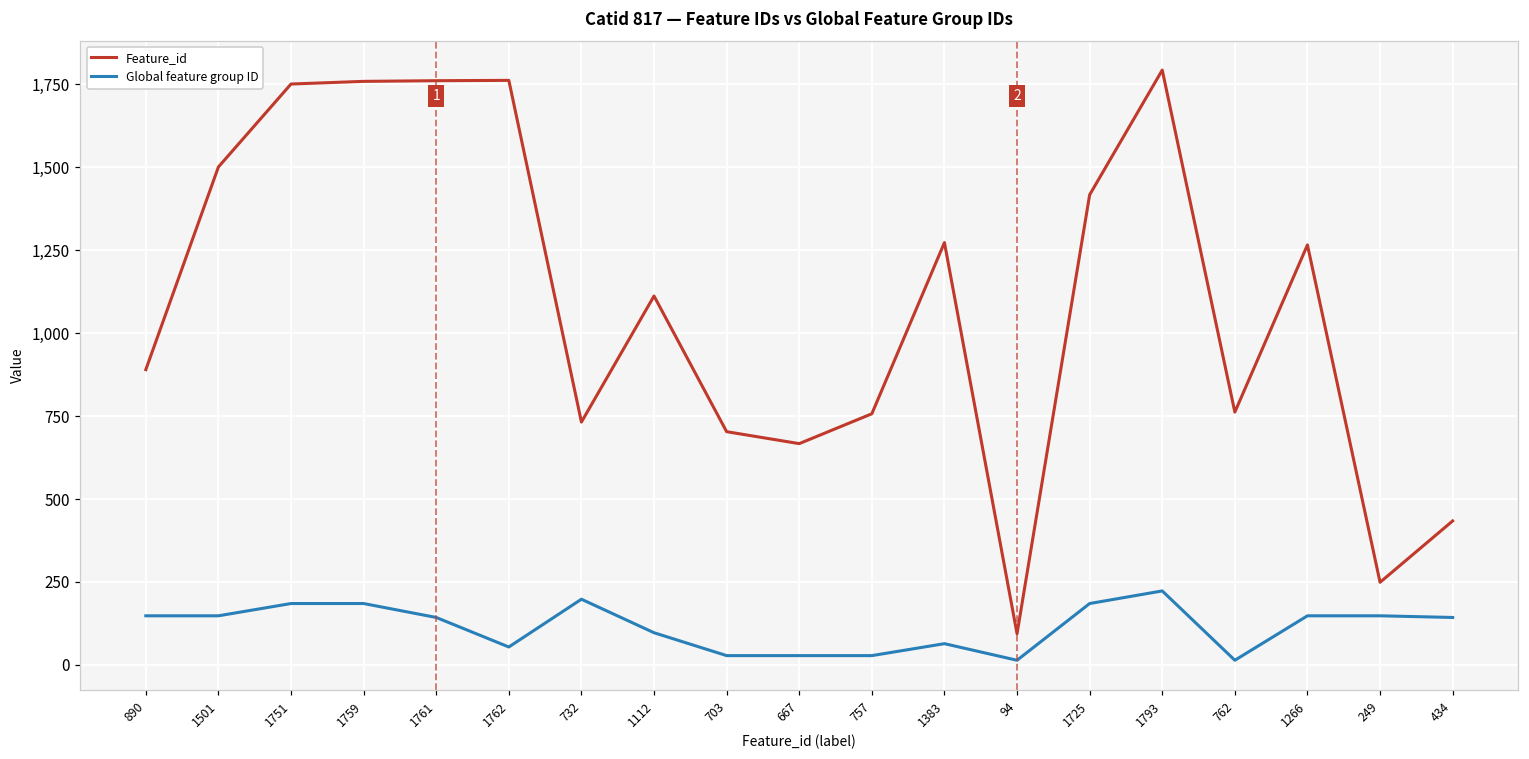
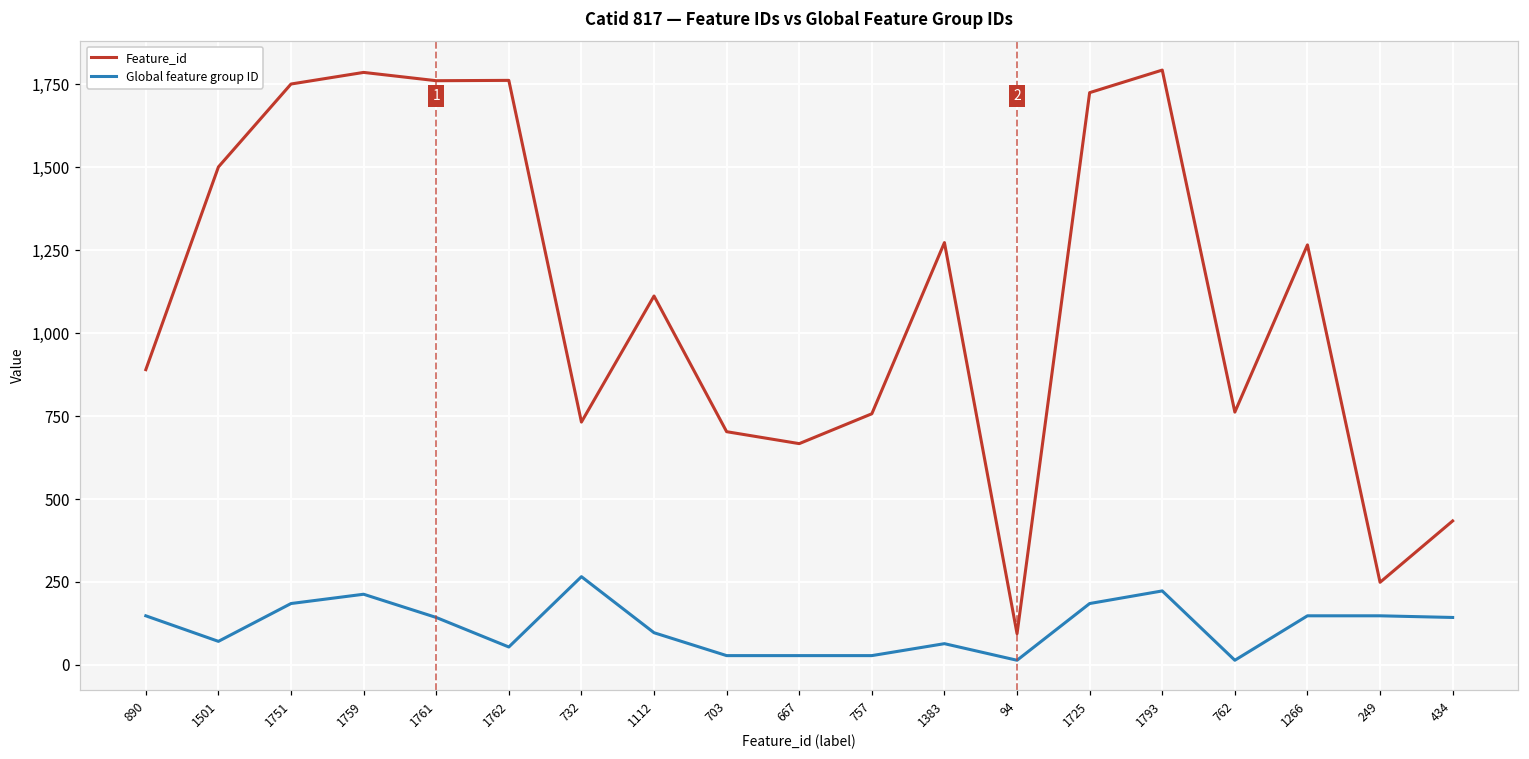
Global feature group ID, 1501: 150 -> 70
Feature_id, 1759: 1,760 -> 1,790
Global feature group ID, 1759: 190 -> 210
Global feature group ID, 732: 200 -> 270
Feature_id, 1725: 1,420 -> 1,730
